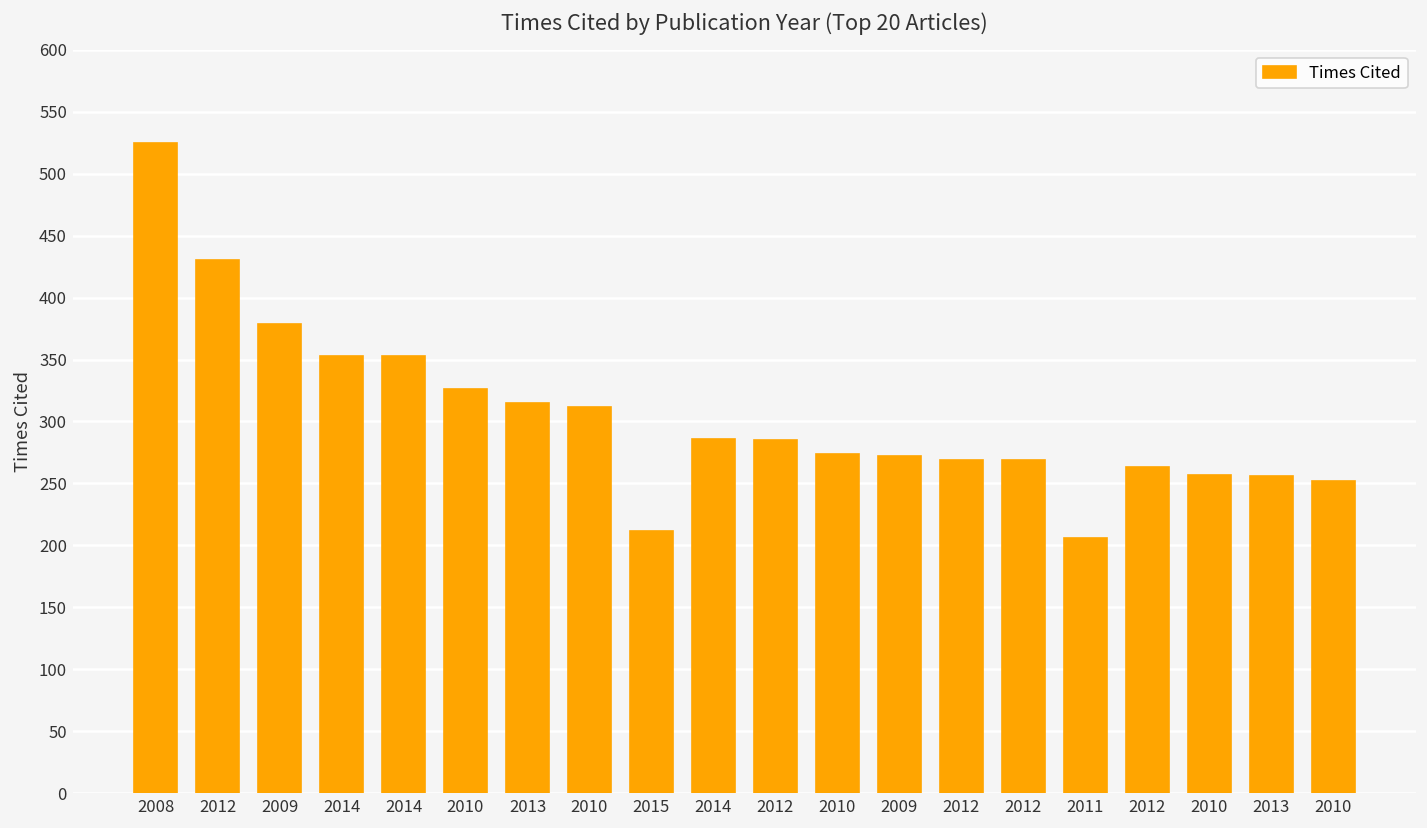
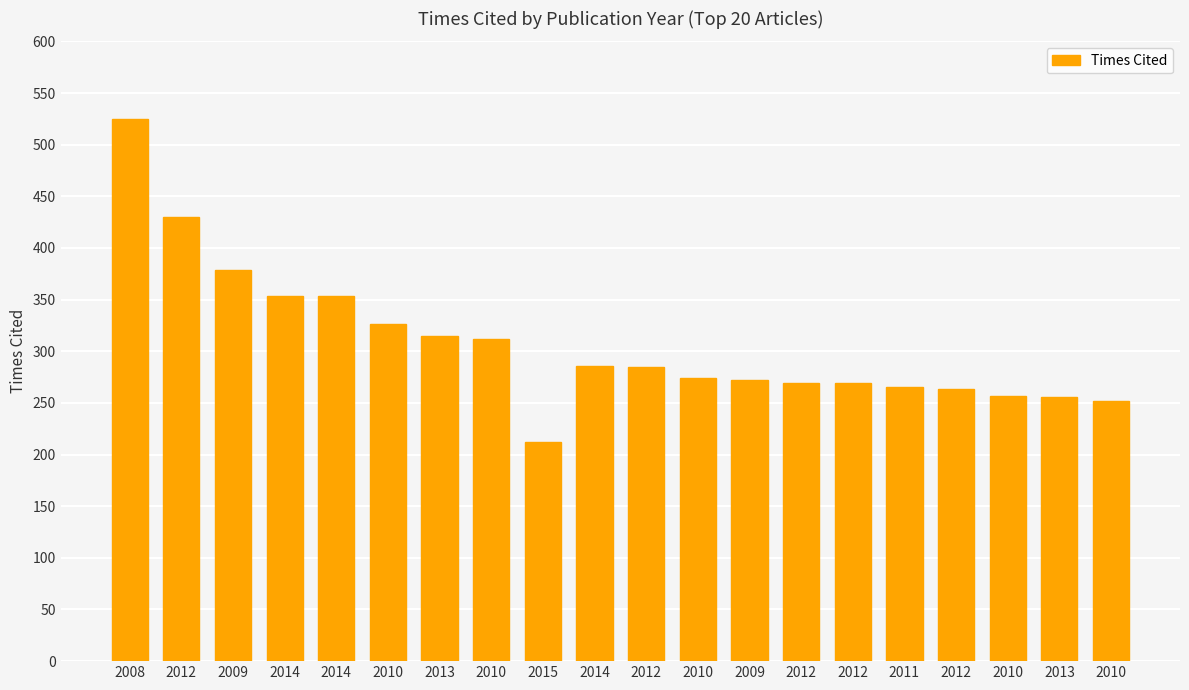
2011: 206 -> 265
